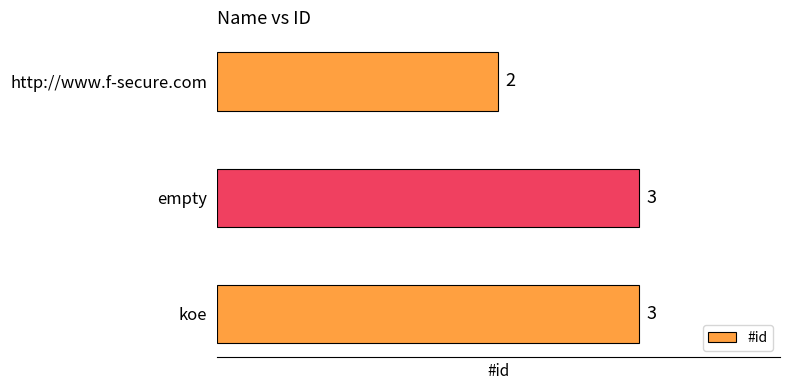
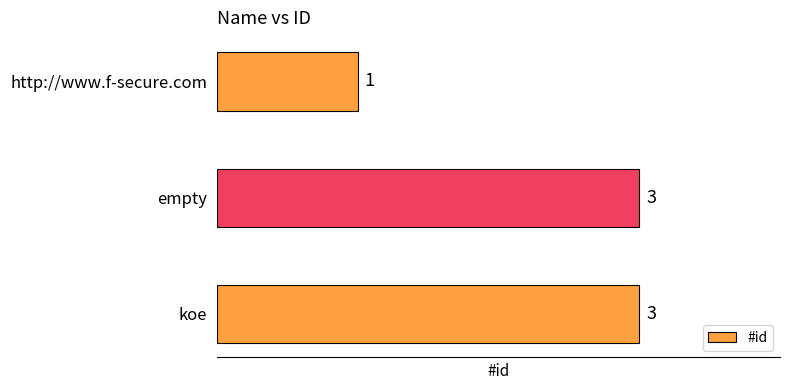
http://www.f-secure.com: 2 -> 1
